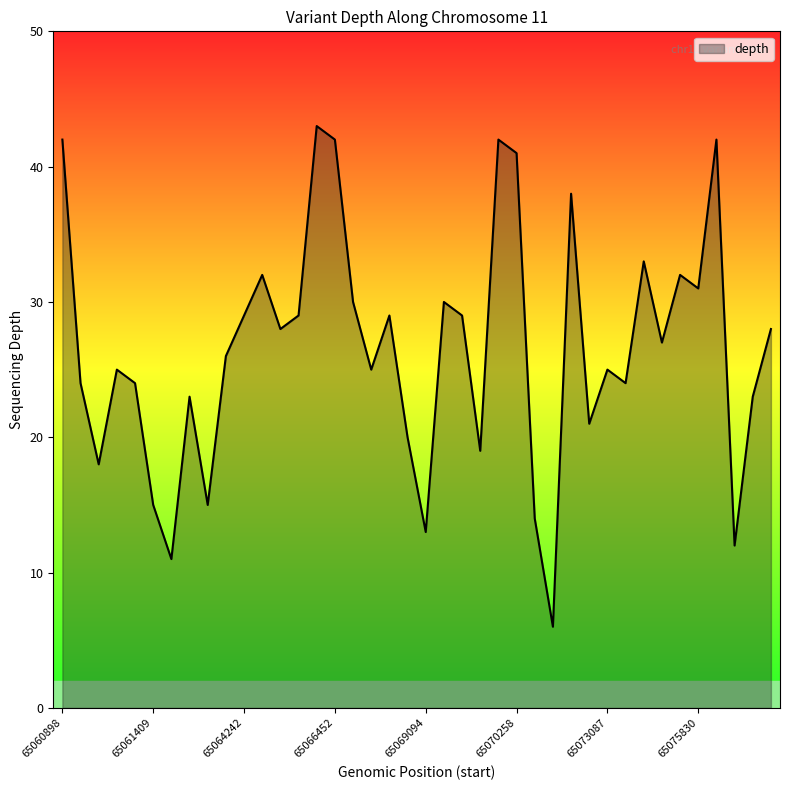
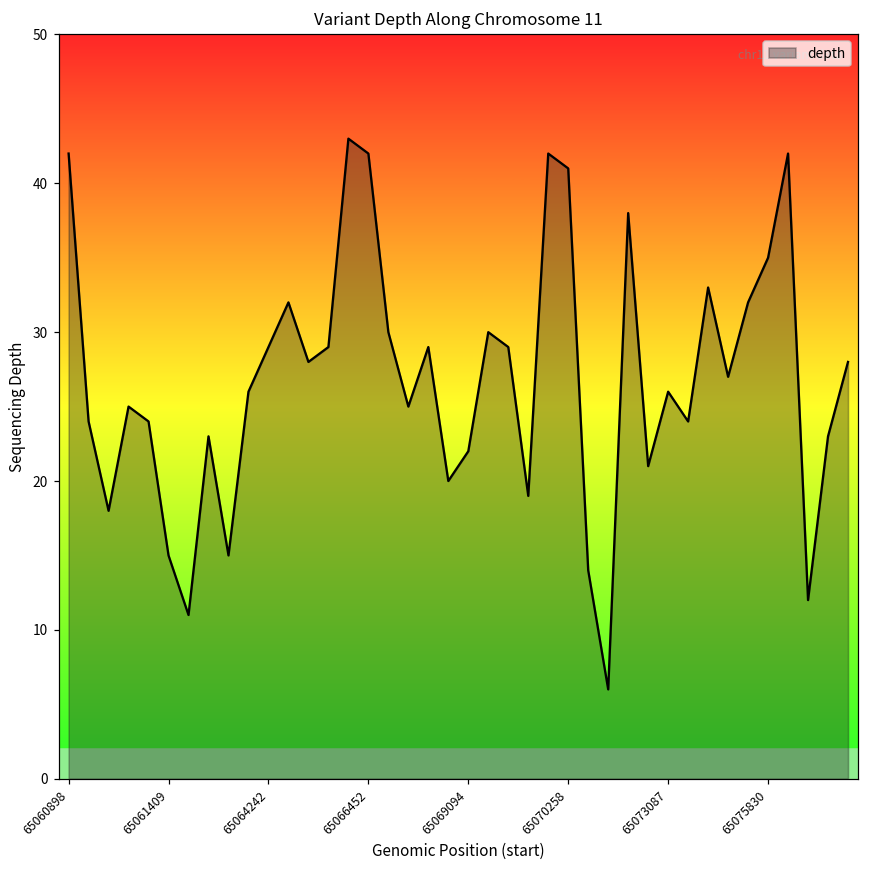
65069094: 13 -> 22
65073087: 25 -> 26
65075830: 31 -> 35
